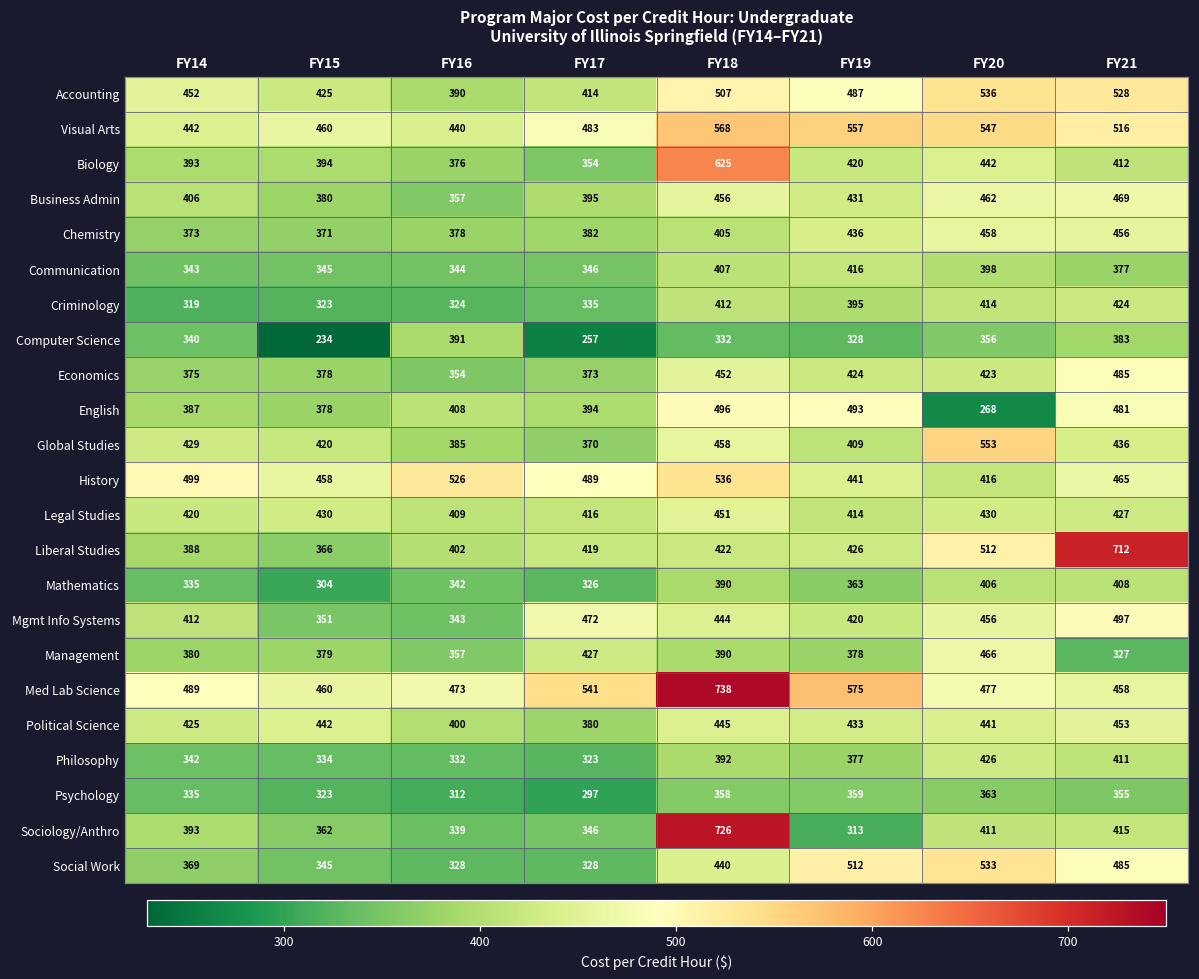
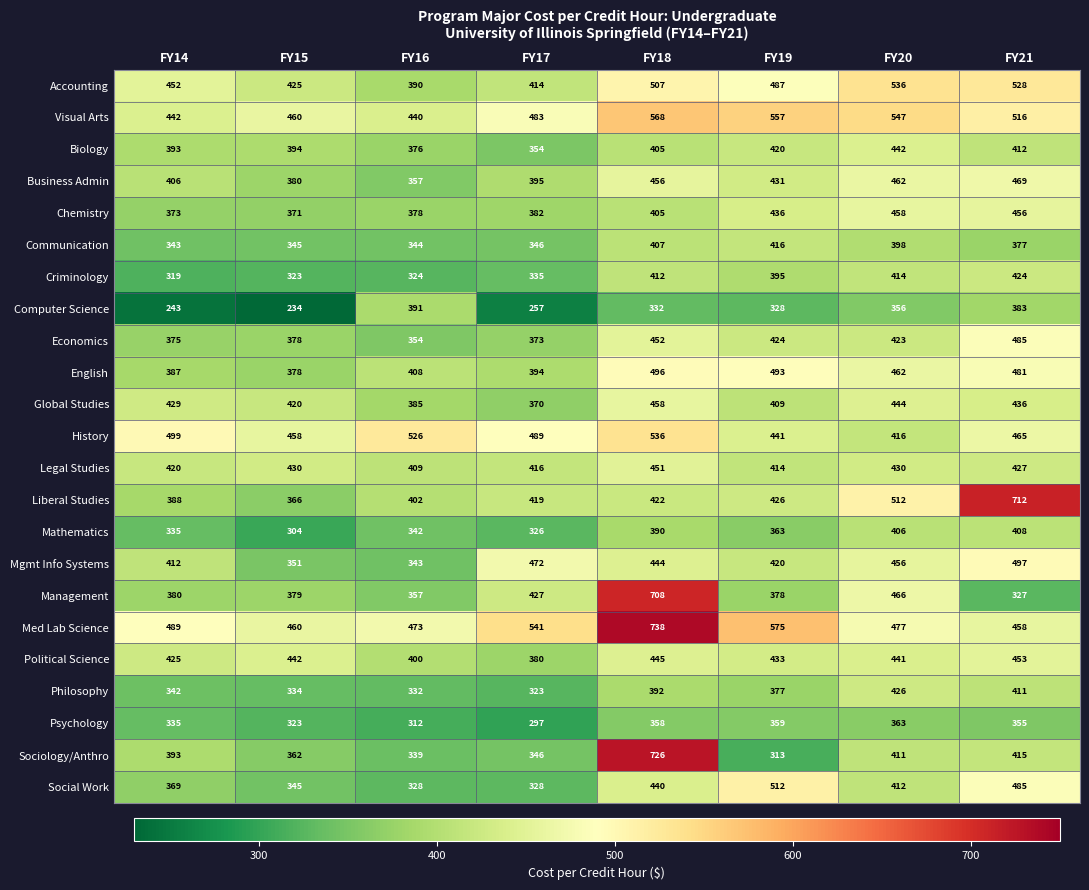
Biology, FY18: 625 -> 405
Computer Science, FY14: 340 -> 243
English, FY20: 268 -> 462
Global Studies, FY20: 553 -> 444
Management, FY18: 390 -> 708
Social Work, FY20: 533 -> 412
